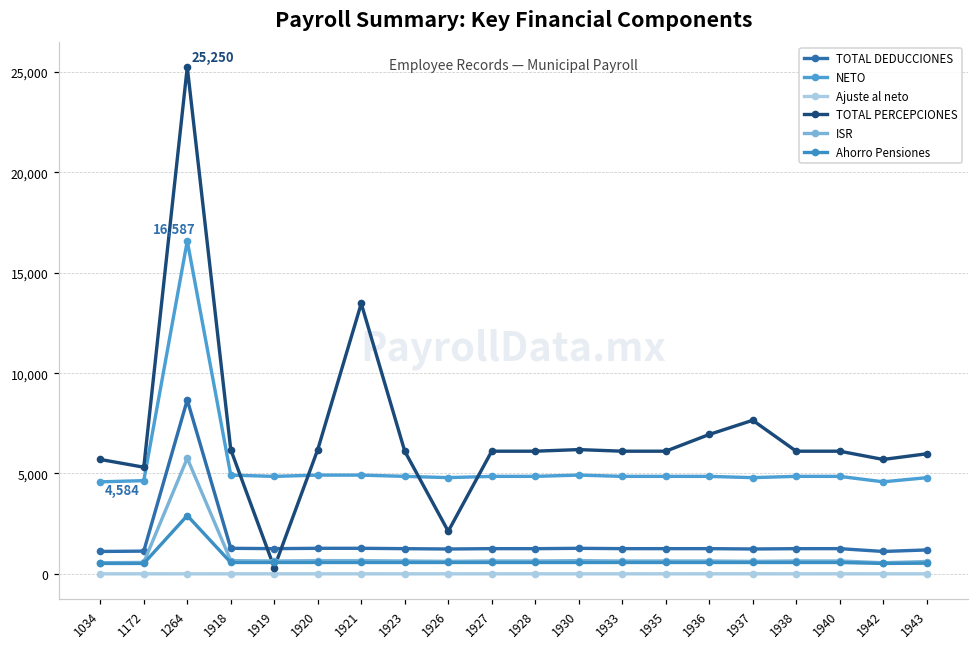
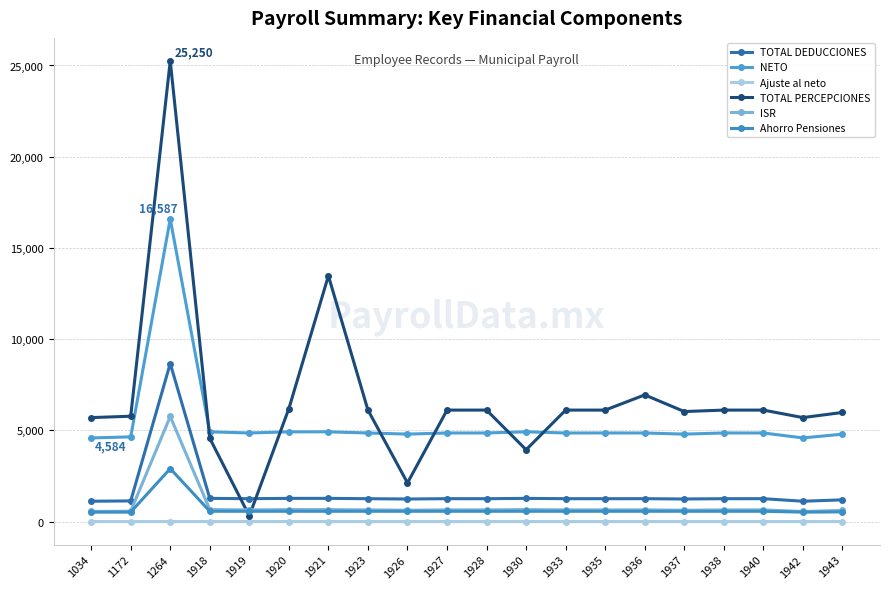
TOTAL PERCEPCIONES, 1172: 5,300 -> 5,800
TOTAL PERCEPCIONES, 1918: 6,200 -> 4,600
TOTAL PERCEPCIONES, 1930: 6,200 -> 3,900
TOTAL PERCEPCIONES, 1937: 7,700 -> 6,000
